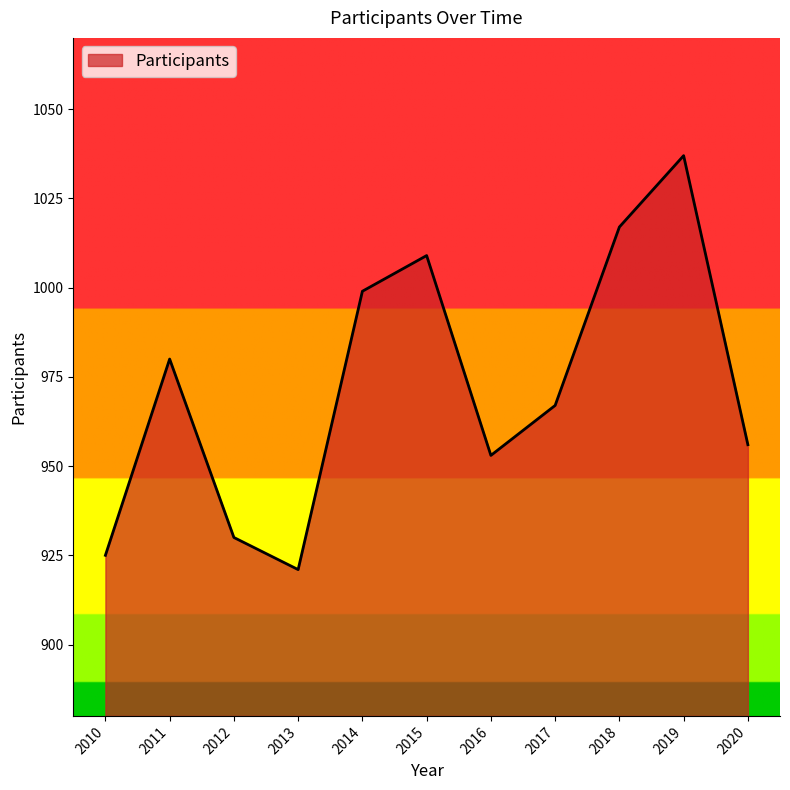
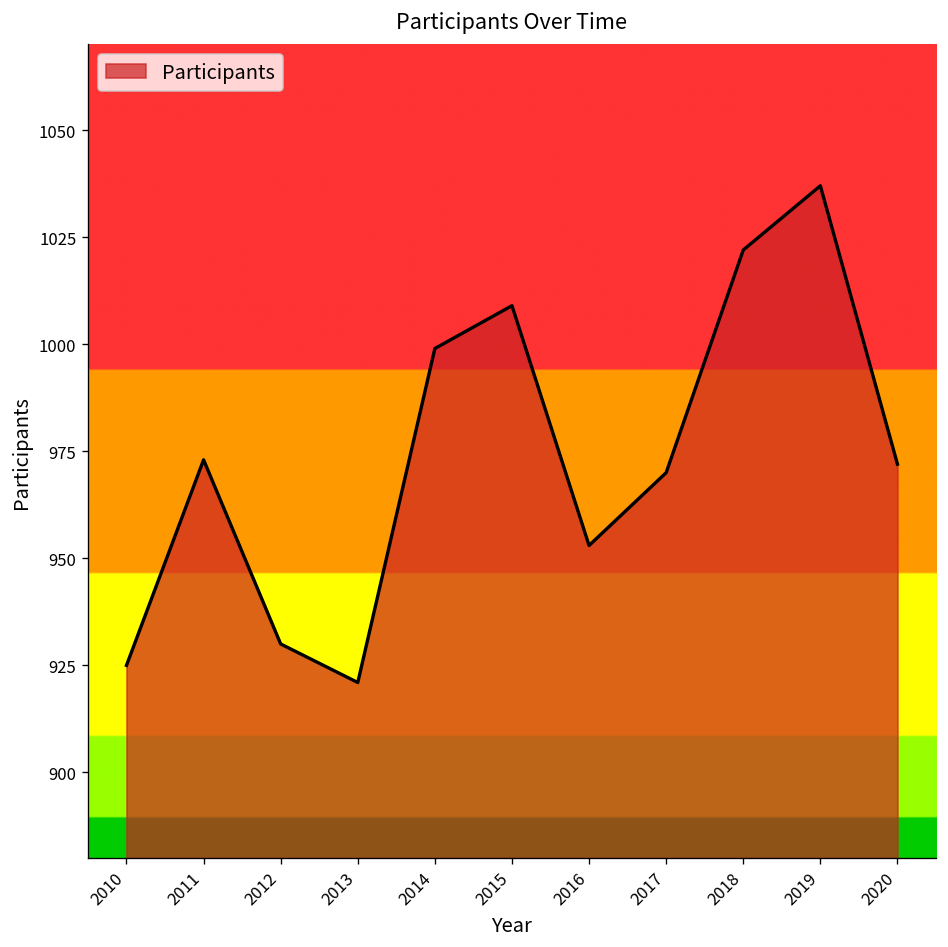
2011: 980 -> 973
2017: 967 -> 970
2018: 1017 -> 1022
2020: 956 -> 972
